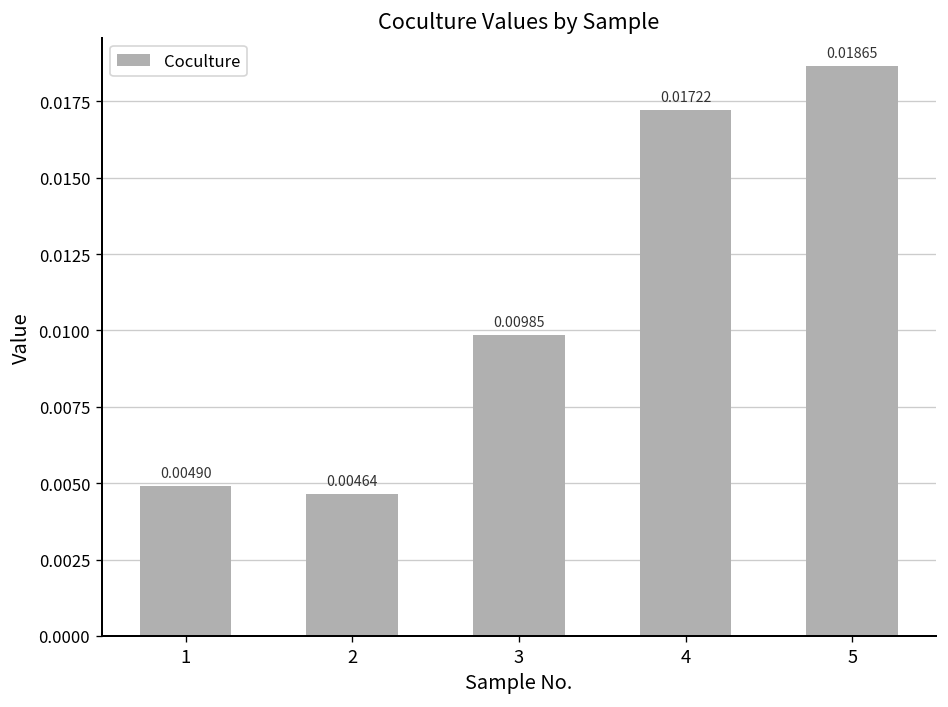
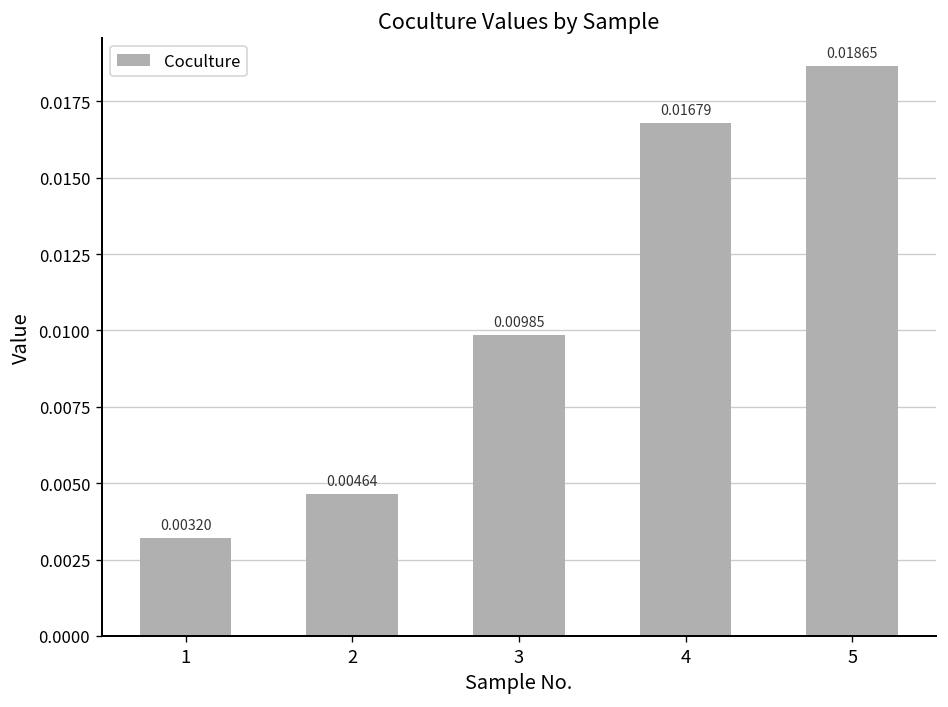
1: 0.00490 -> 0.00320
4: 0.01722 -> 0.01679
